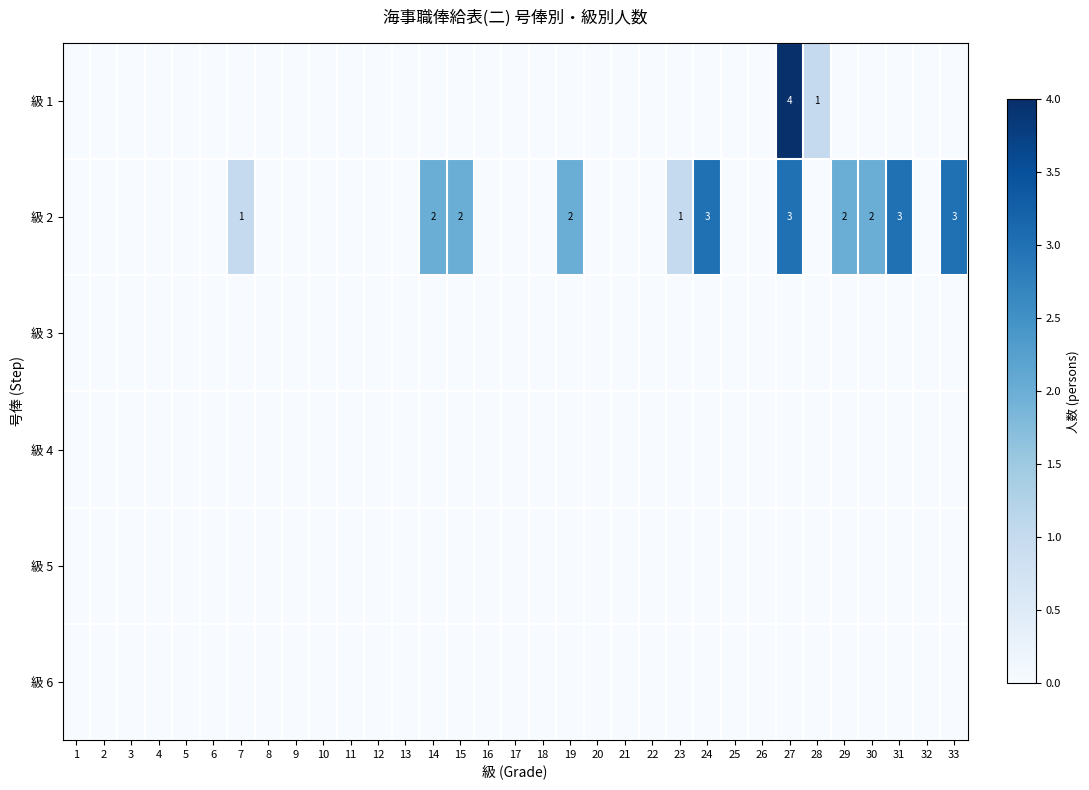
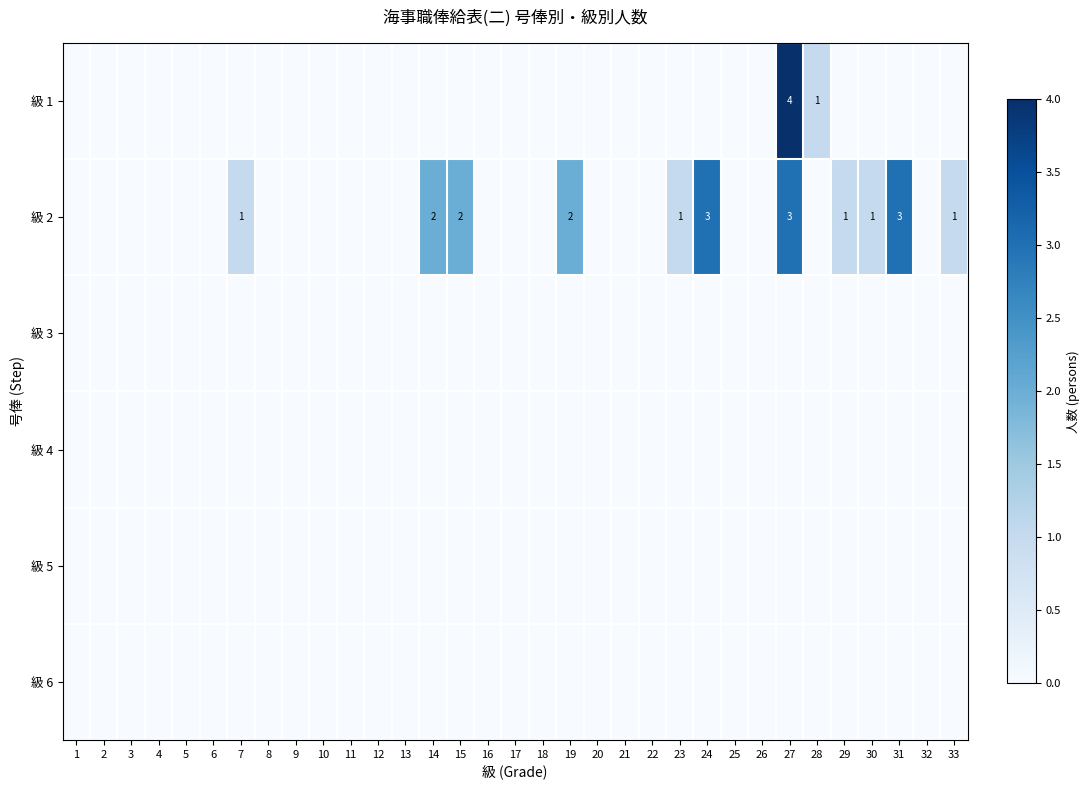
級 2, 29: 2 -> 1
級 2, 30: 2 -> 1
級 2, 33: 3 -> 1
